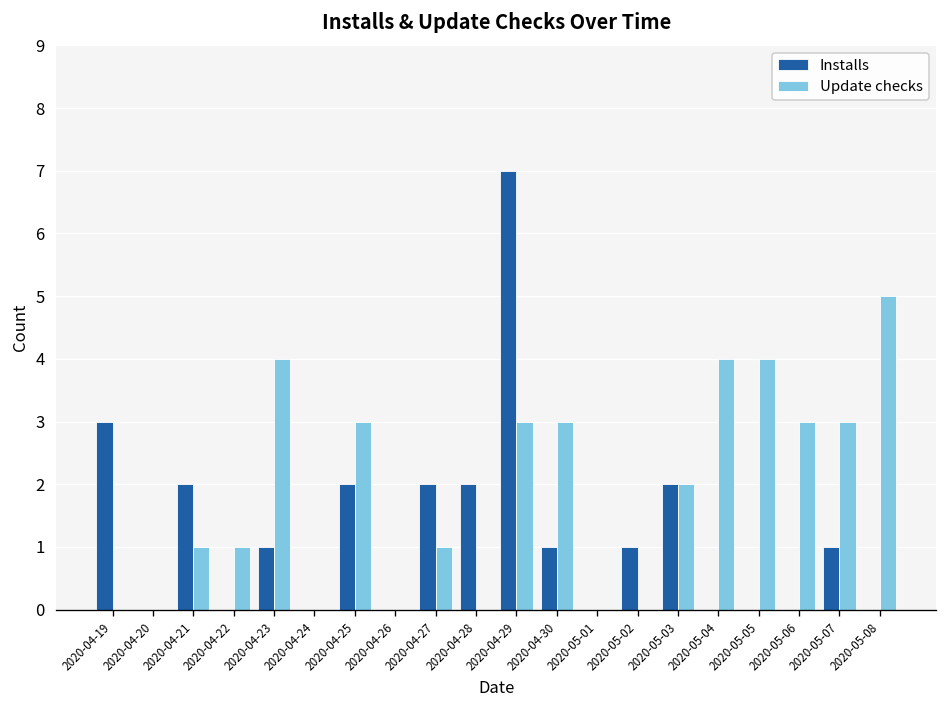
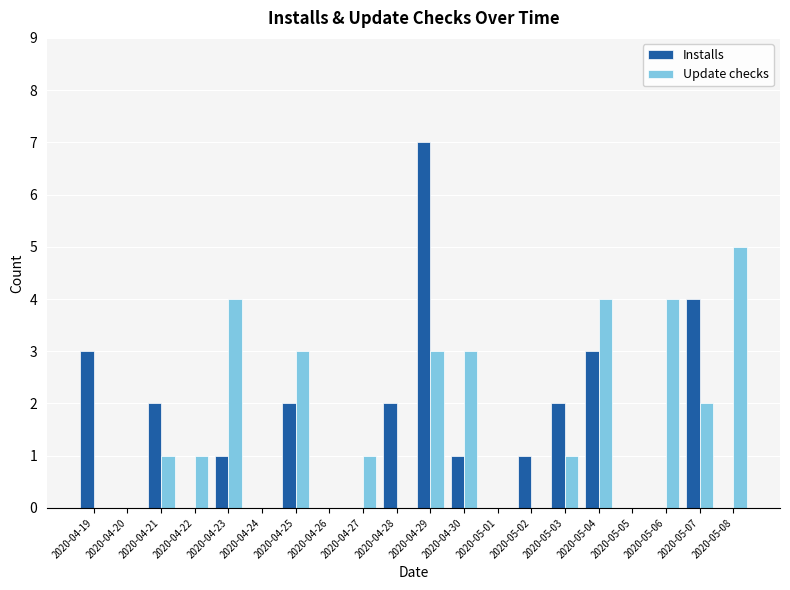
Installs, 2020-04-27: 2 -> 0
Update checks, 2020-05-03: 2 -> 1
Installs, 2020-05-04: 0 -> 3
Update checks, 2020-05-05: 4 -> 0
Update checks, 2020-05-06: 3 -> 4
Installs, 2020-05-07: 1 -> 4
Update checks, 2020-05-07: 3 -> 2
